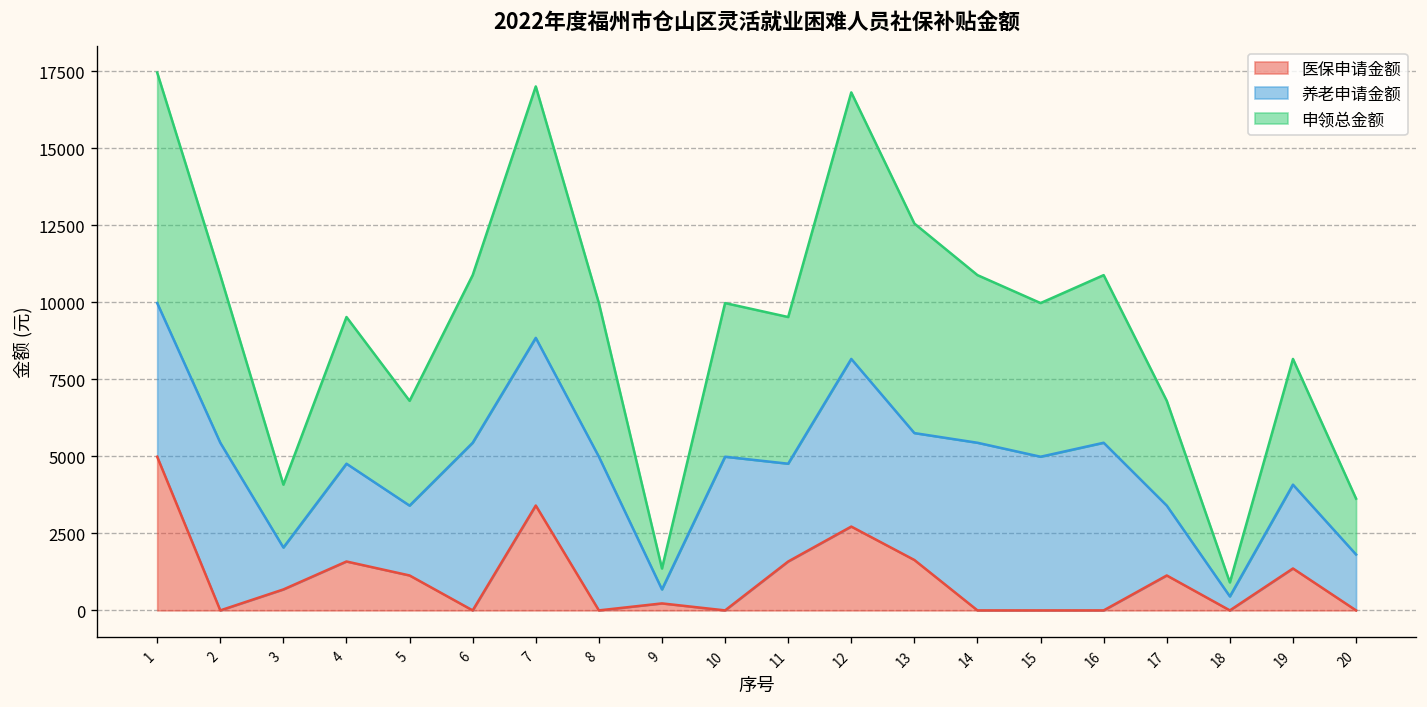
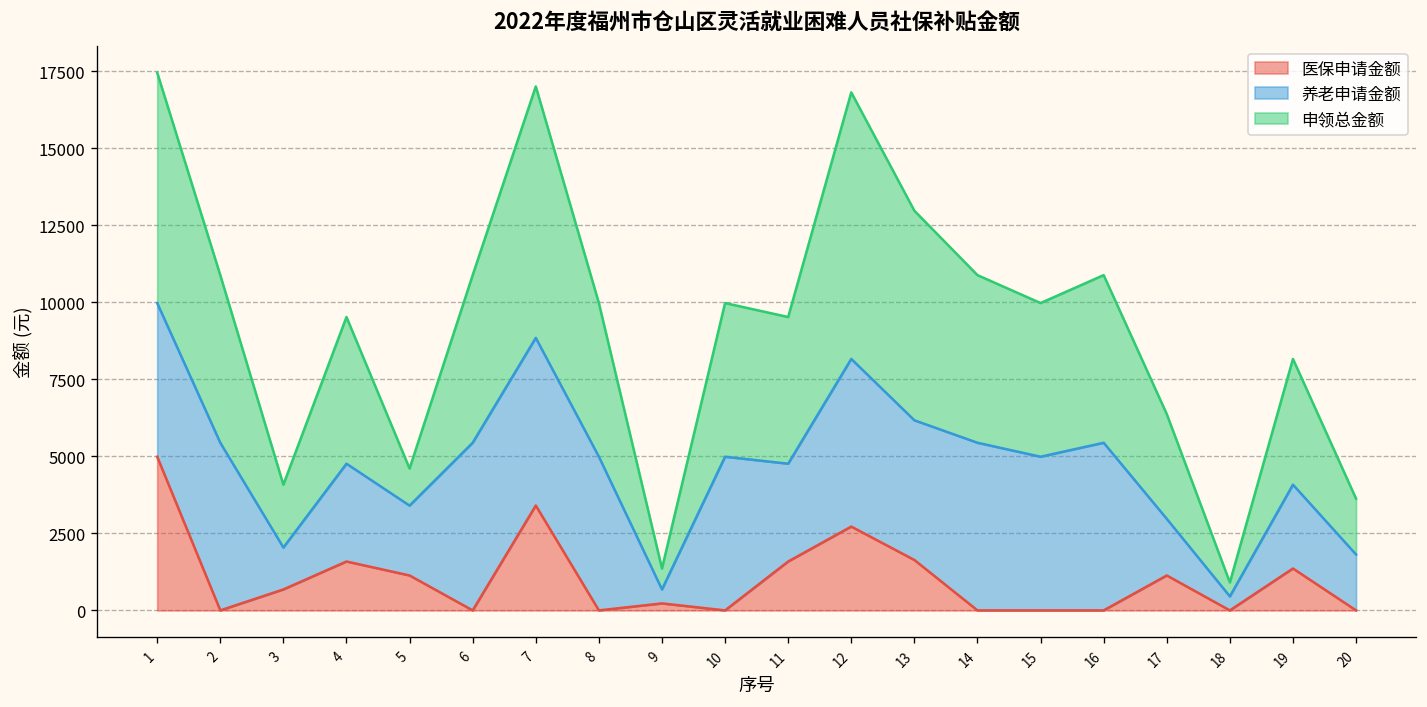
申领总金额, 5: 3400 -> 1200
养老申请金额, 13: 4100 -> 4500
养老申请金额, 17: 2300 -> 1800
